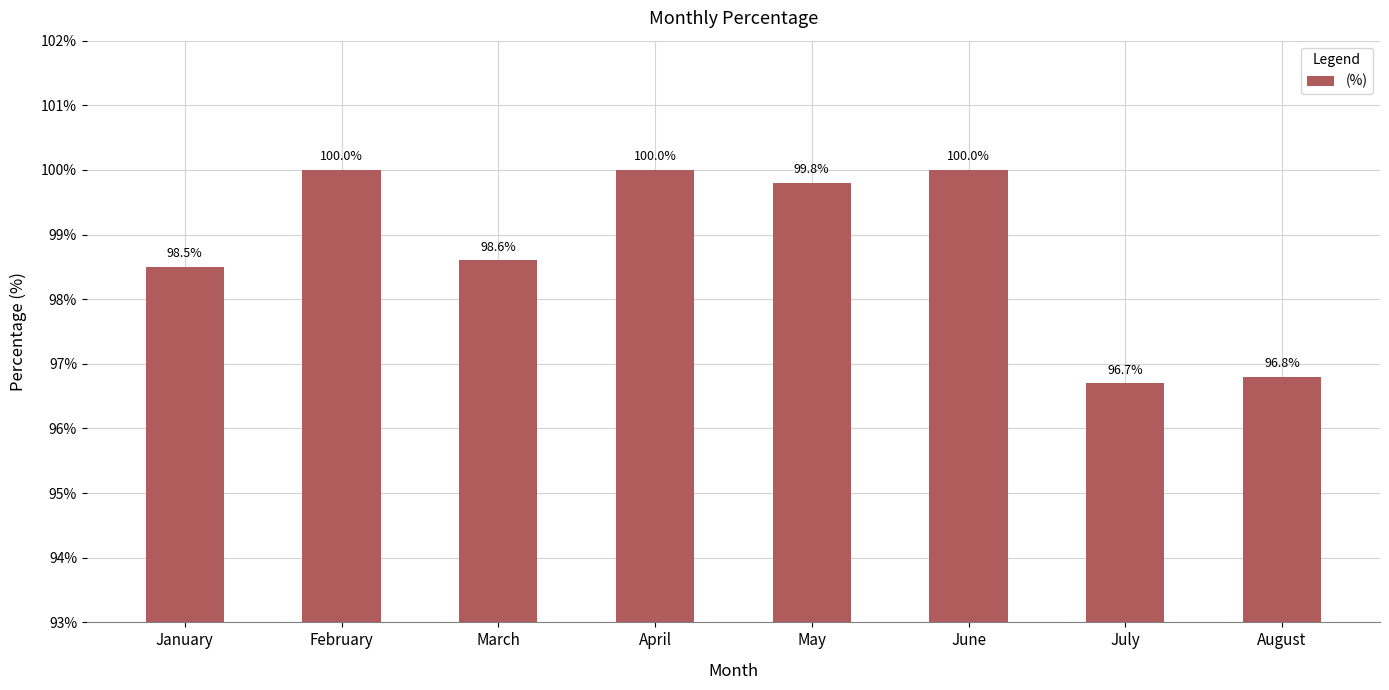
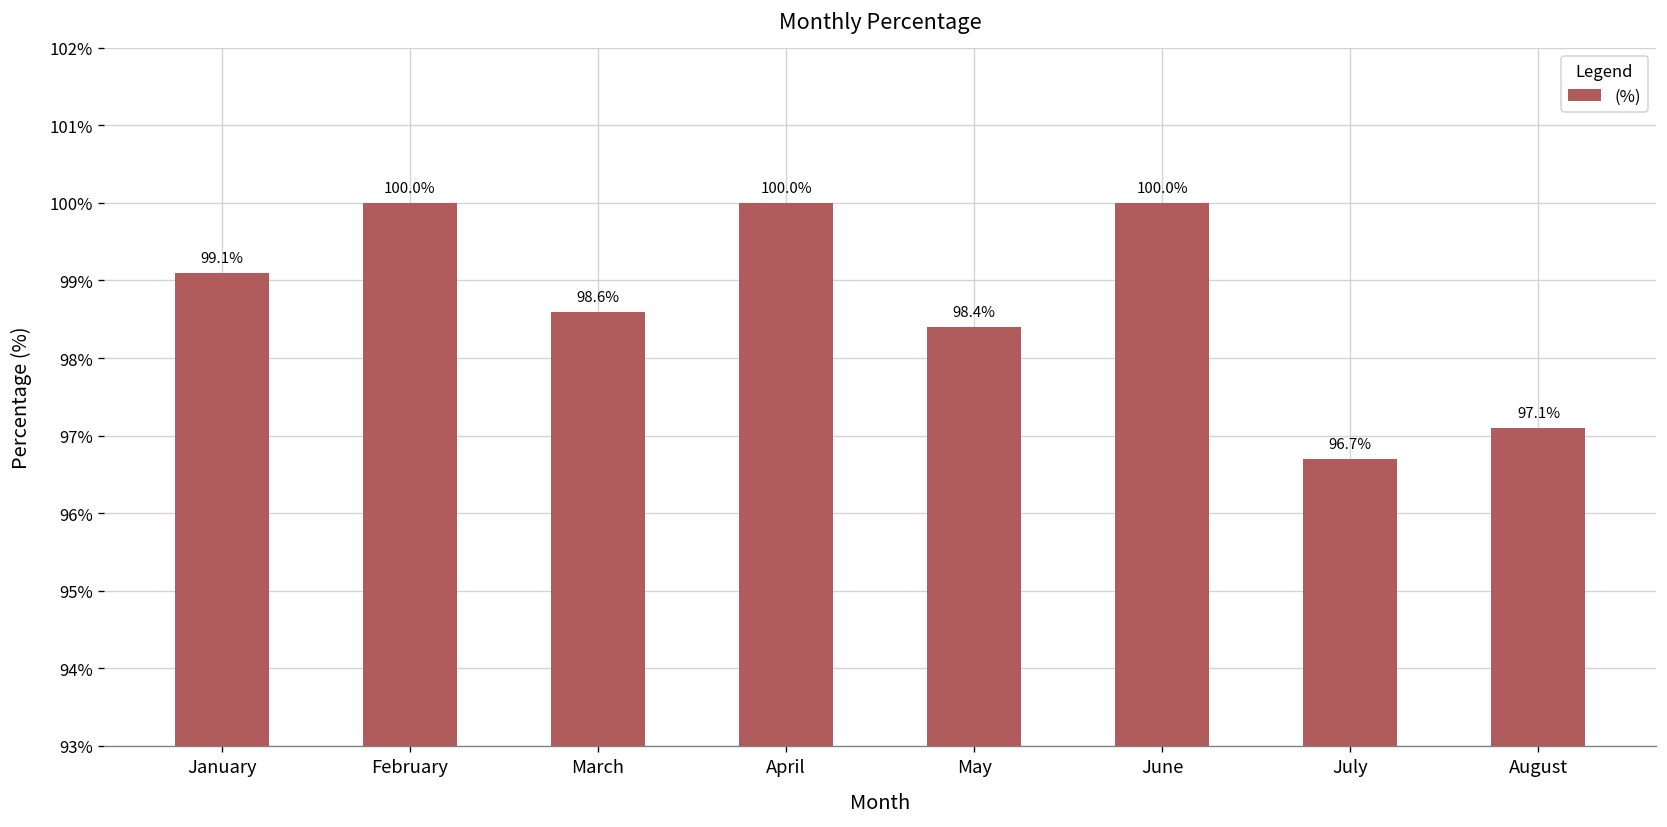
January: 98.5% -> 99.1%
May: 99.8% -> 98.4%
August: 96.8% -> 97.1%
